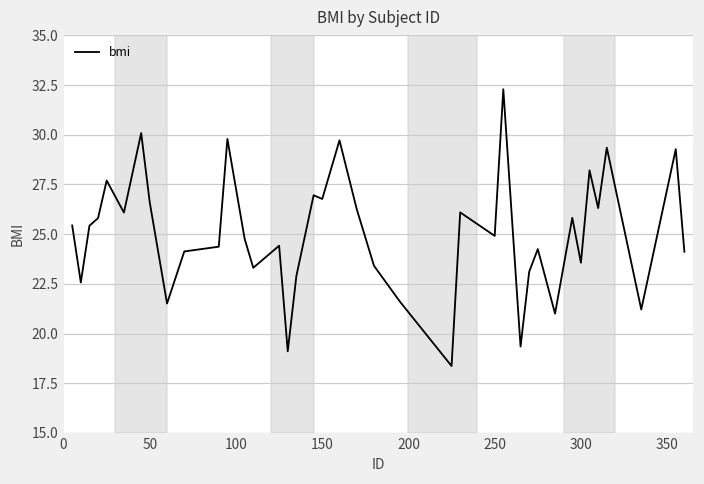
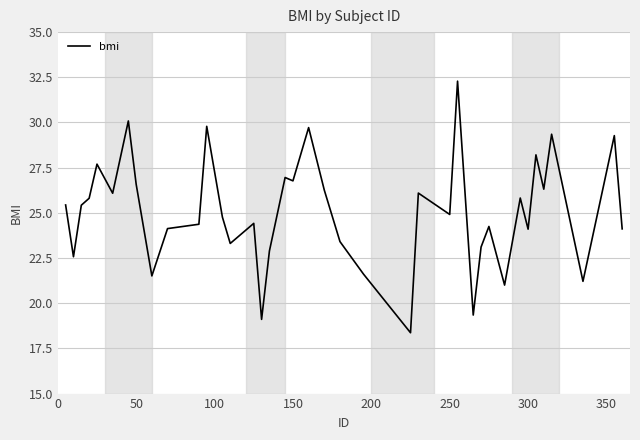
300: 23.6 -> 24.1
